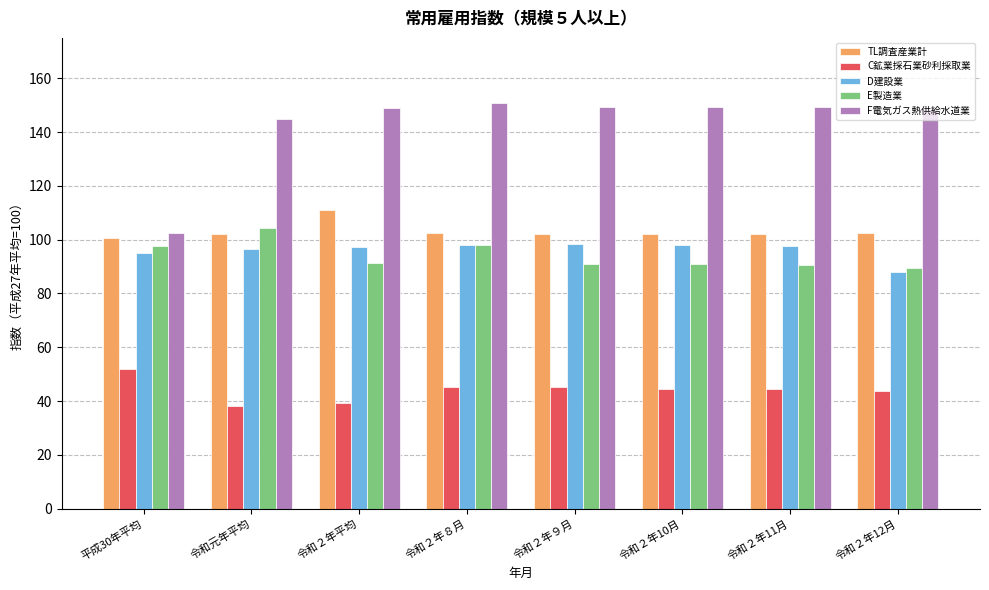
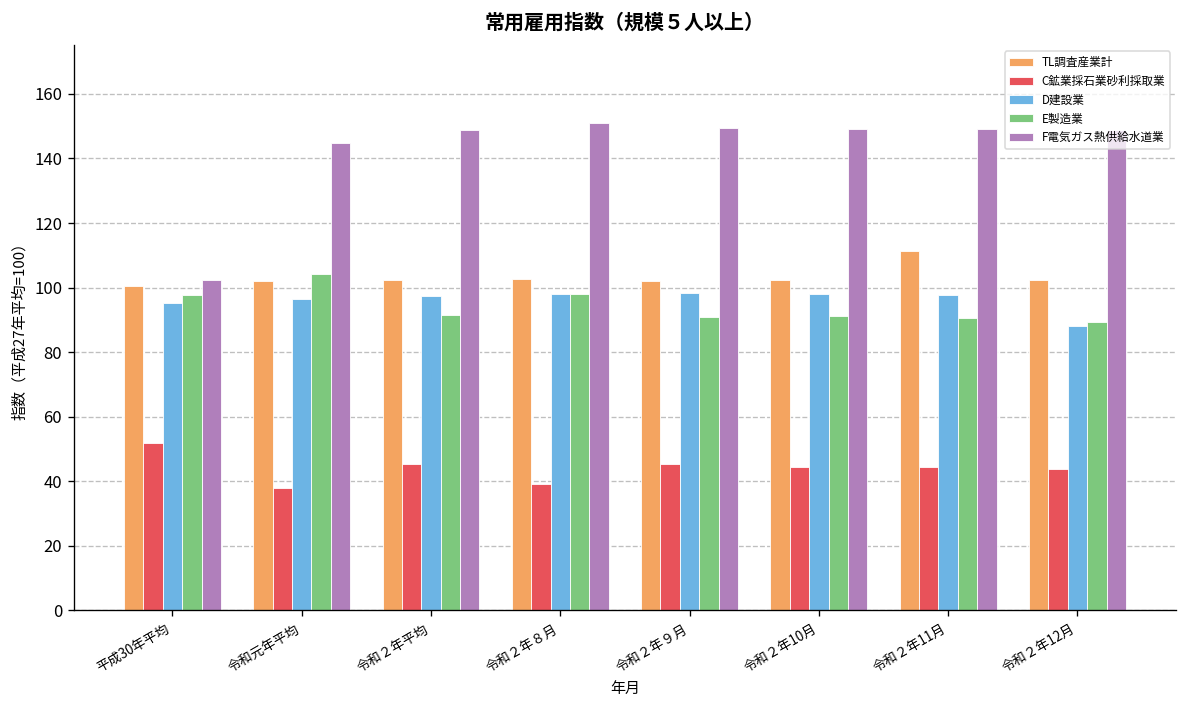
TL調査産業計, 令和２年平均: 111 -> 103
C鉱業採石業砂利採取業, 令和２年平均: 39 -> 46
C鉱業採石業砂利採取業, 令和２年８月: 45 -> 39
TL調査産業計, 令和２年11月: 102 -> 111
